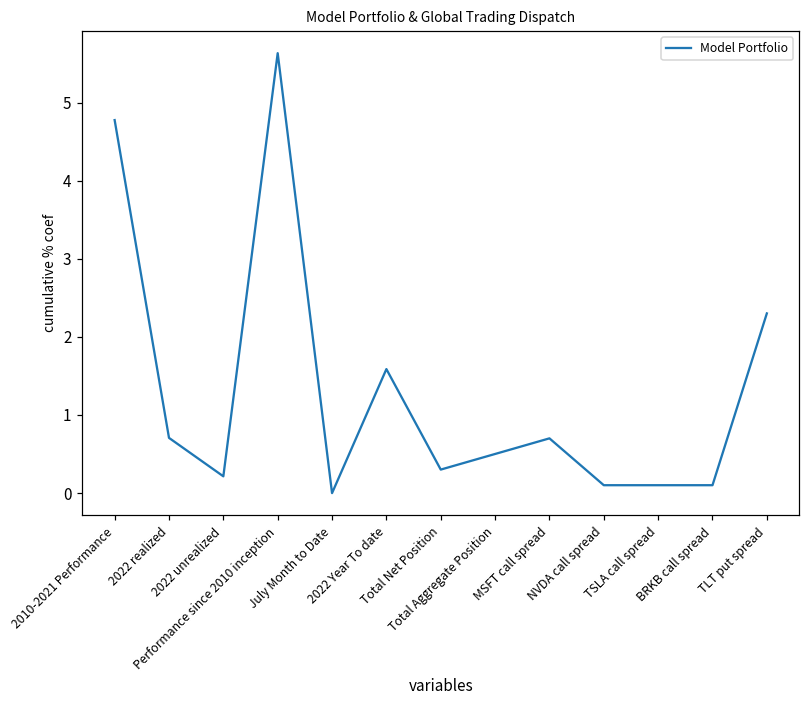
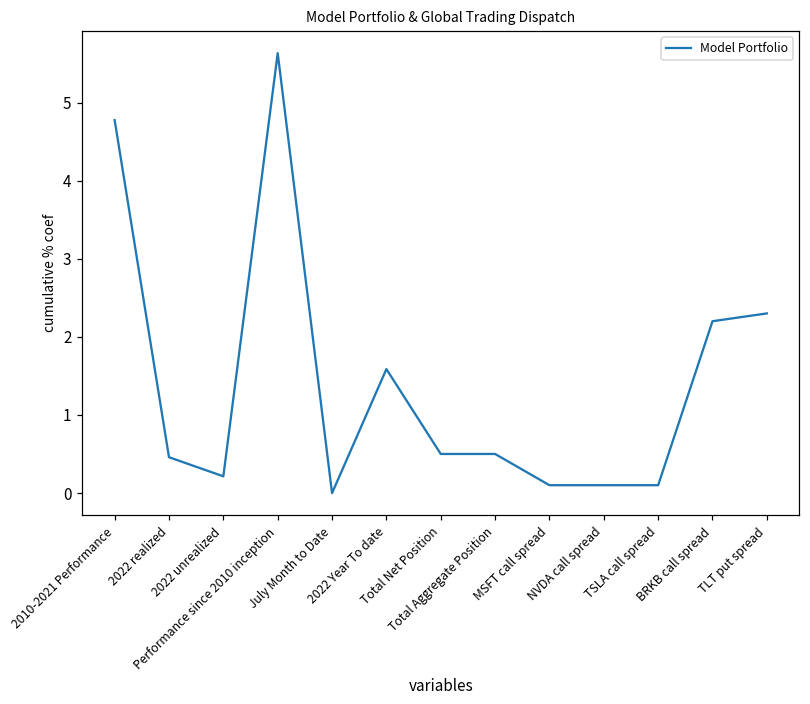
2022 realized: 0.7 -> 0.5
Total Net Position: 0.3 -> 0.5
MSFT call spread: 0.7 -> 0.1
BRKB call spread: 0.1 -> 2.2
